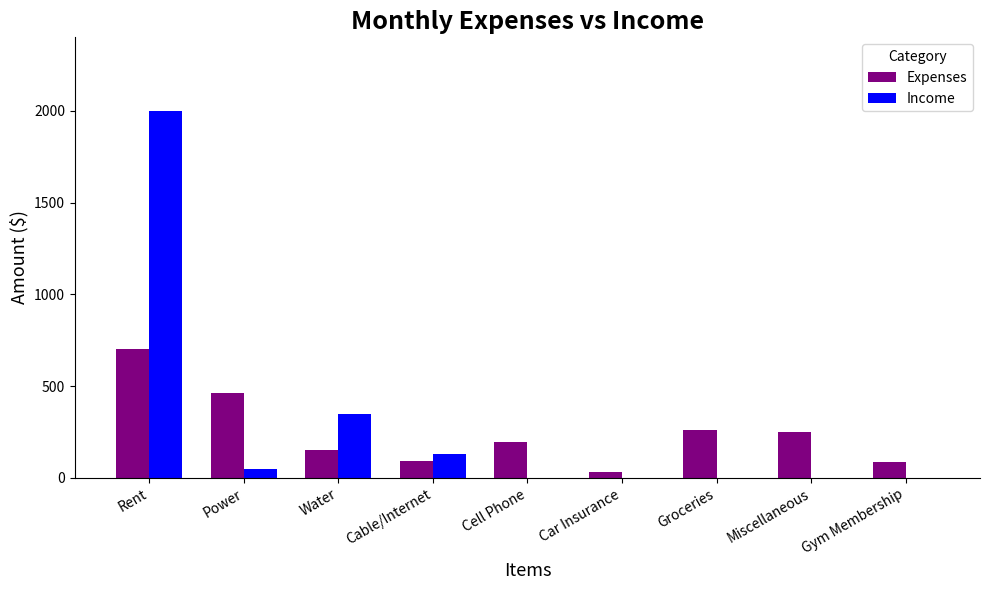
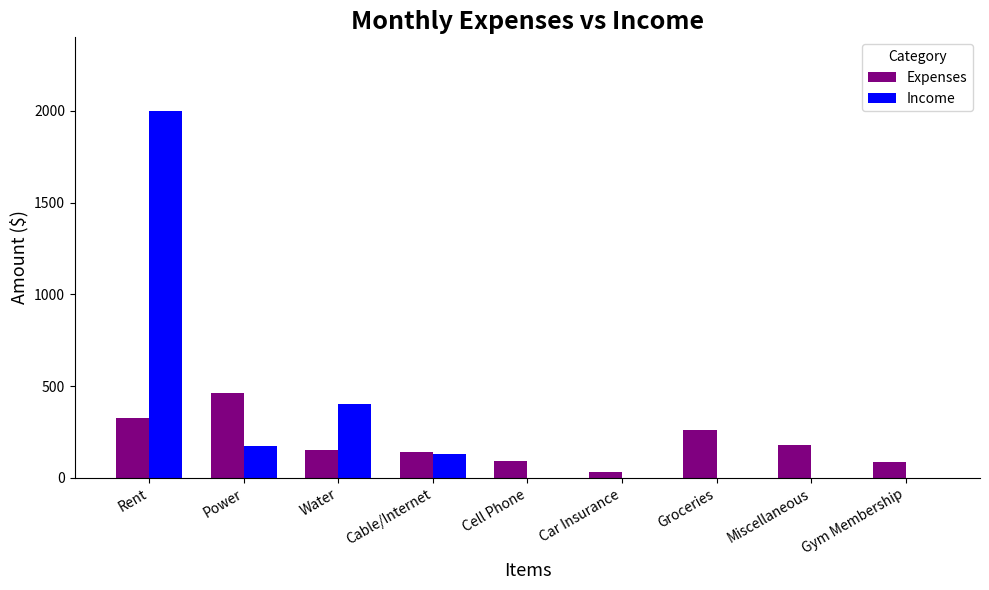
Expenses, Rent: 700 -> 320
Income, Power: 50 -> 180
Income, Water: 350 -> 400
Expenses, Cable/Internet: 90 -> 140
Expenses, Cell Phone: 190 -> 90
Expenses, Miscellaneous: 250 -> 180
